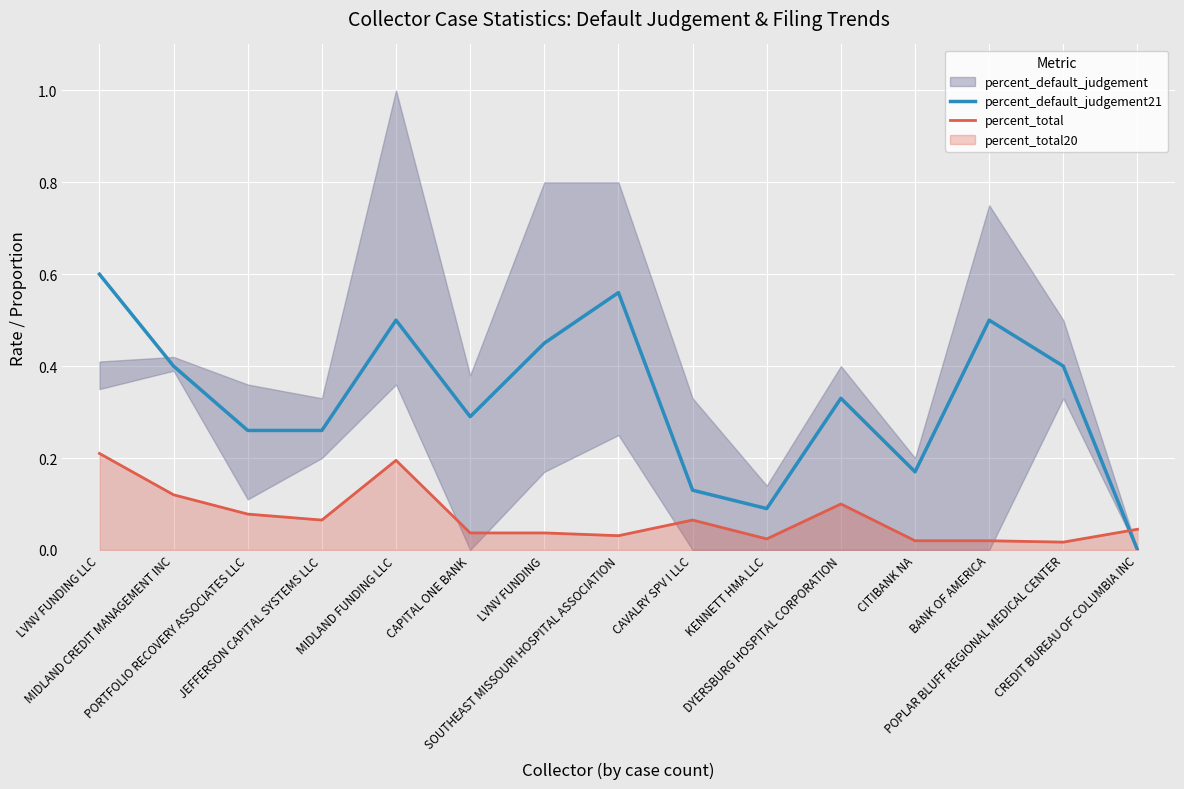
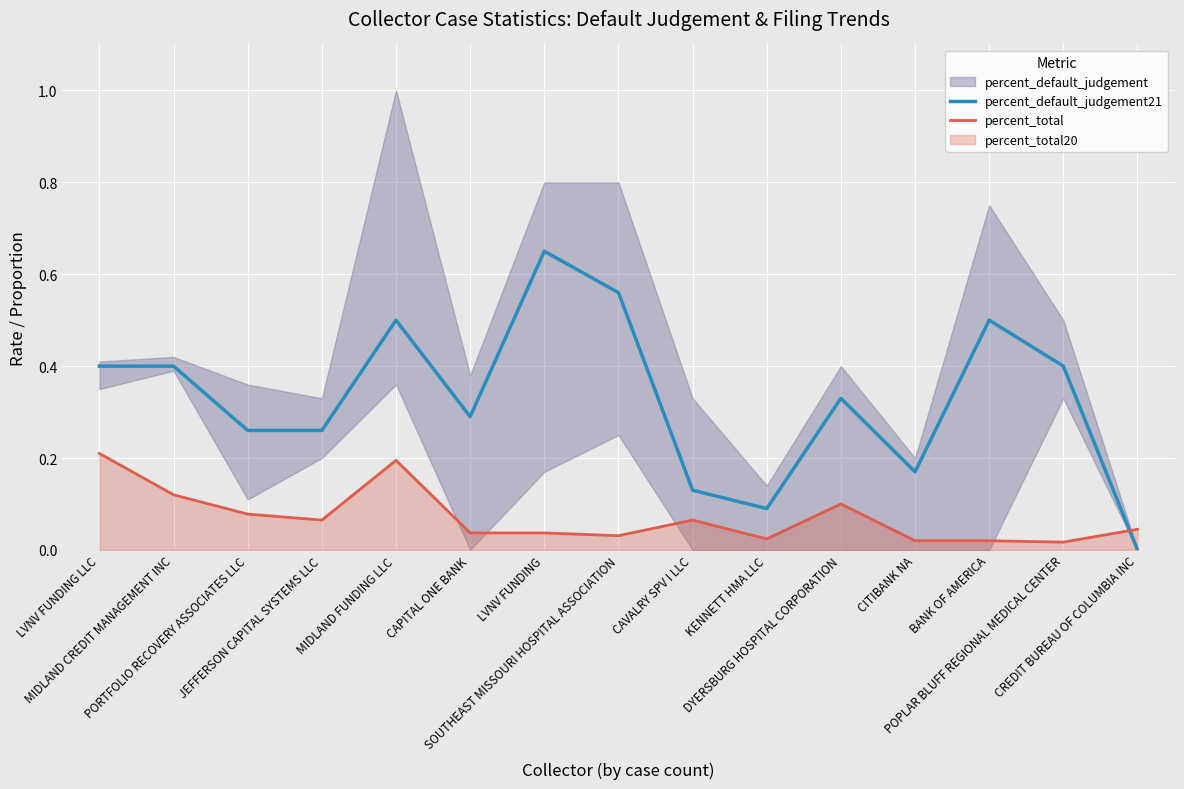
percent_default_judgement21, LVNV FUNDING LLC: 0.6 -> 0.4
percent_default_judgement21, LVNV FUNDING: 0.45 -> 0.65
